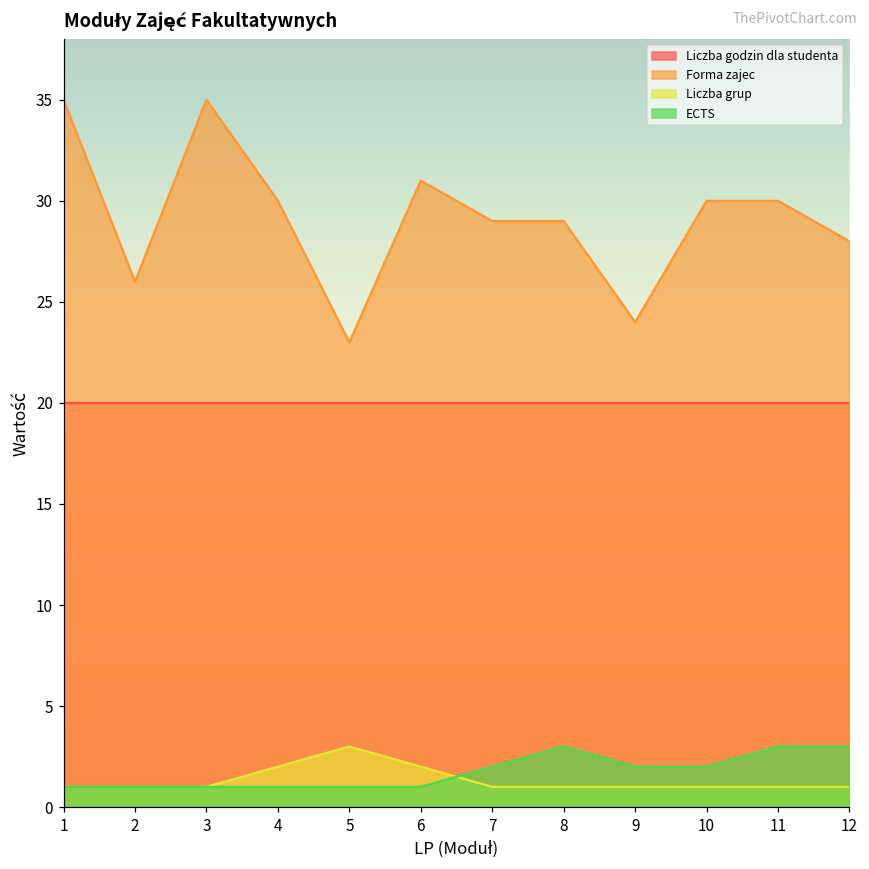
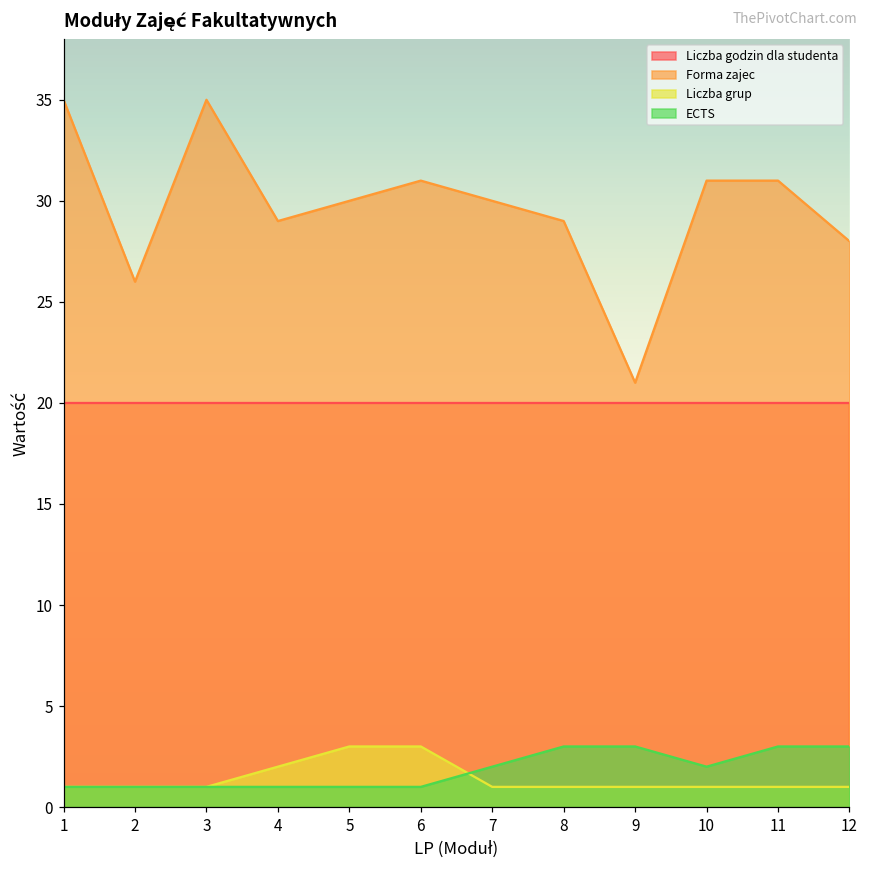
Forma zajec, 4: 30 -> 29
Forma zajec, 5: 23 -> 30
Liczba grup, 6: 2 -> 3
Forma zajec, 7: 29 -> 30
Forma zajec, 9: 24 -> 21
ECTS, 9: 2 -> 3
Forma zajec, 10: 30 -> 31
Forma zajec, 11: 30 -> 31
